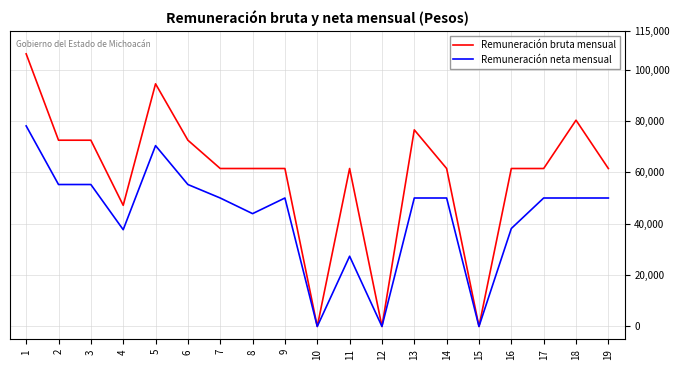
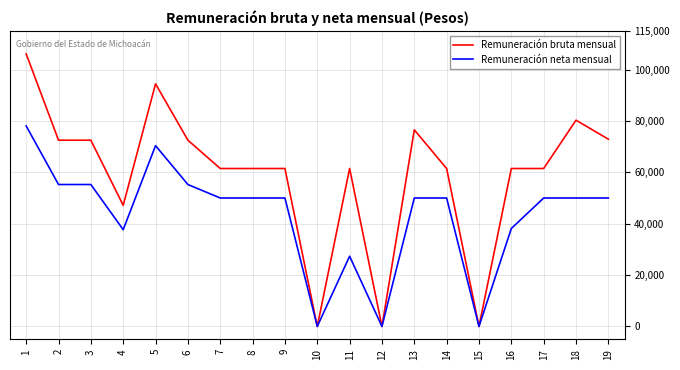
Remuneración neta mensual, 8: 44,000 -> 50,000
Remuneración bruta mensual, 19: 62,000 -> 73,000
